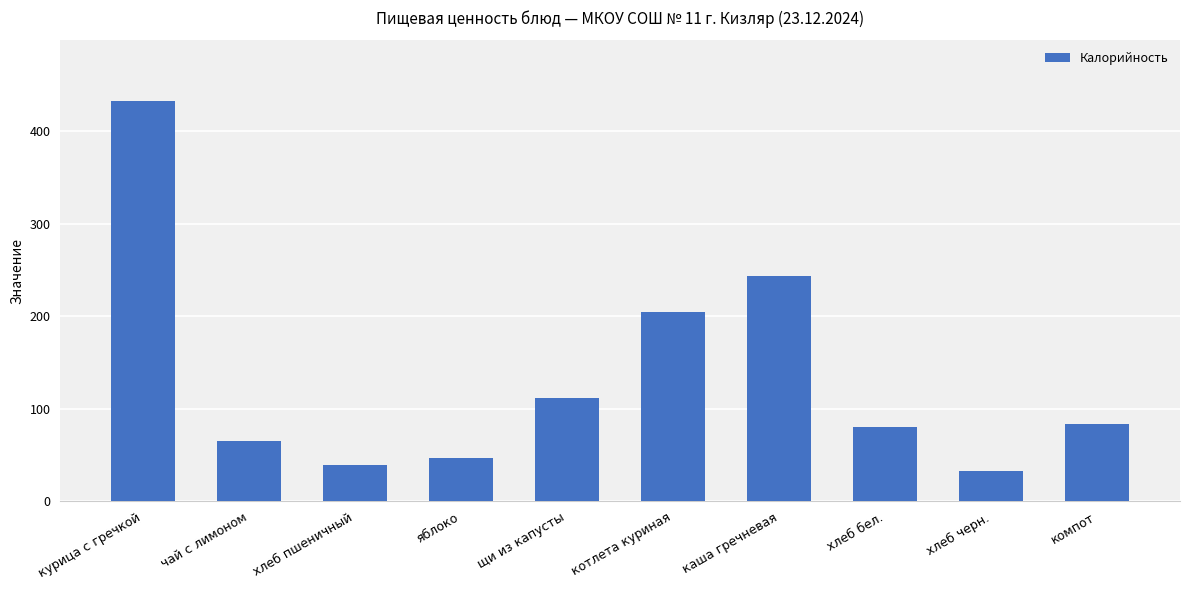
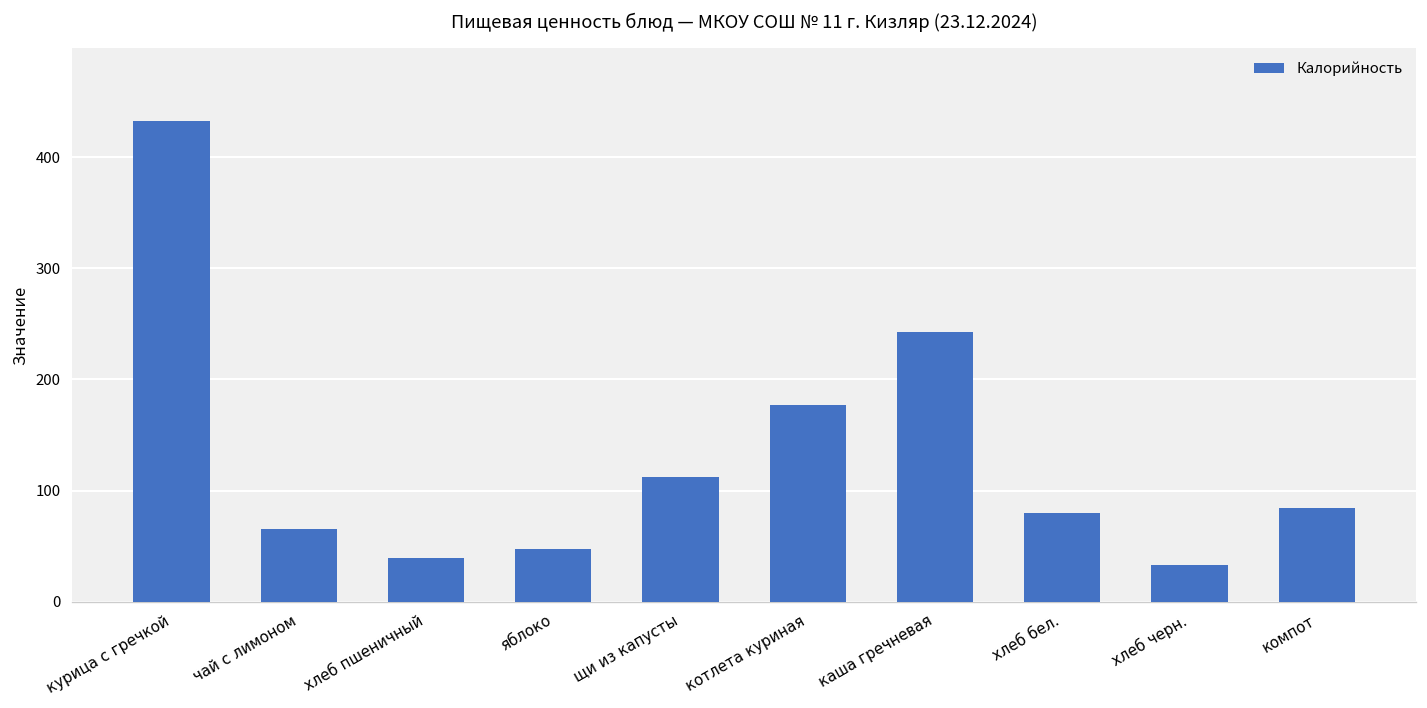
котлета куриная: 210 -> 180
